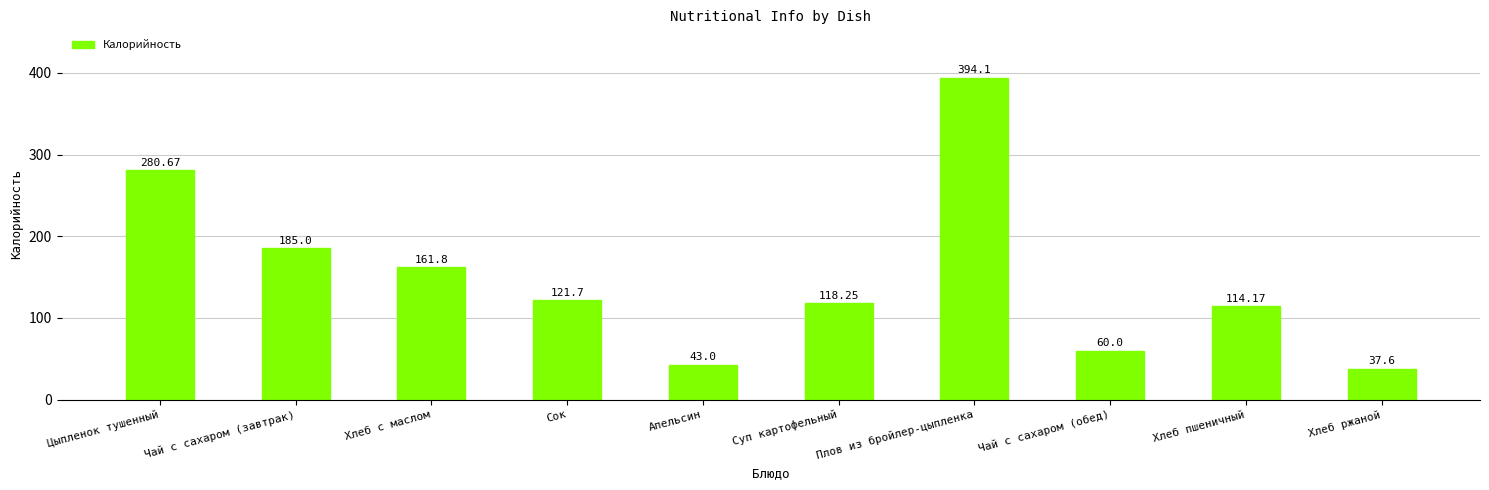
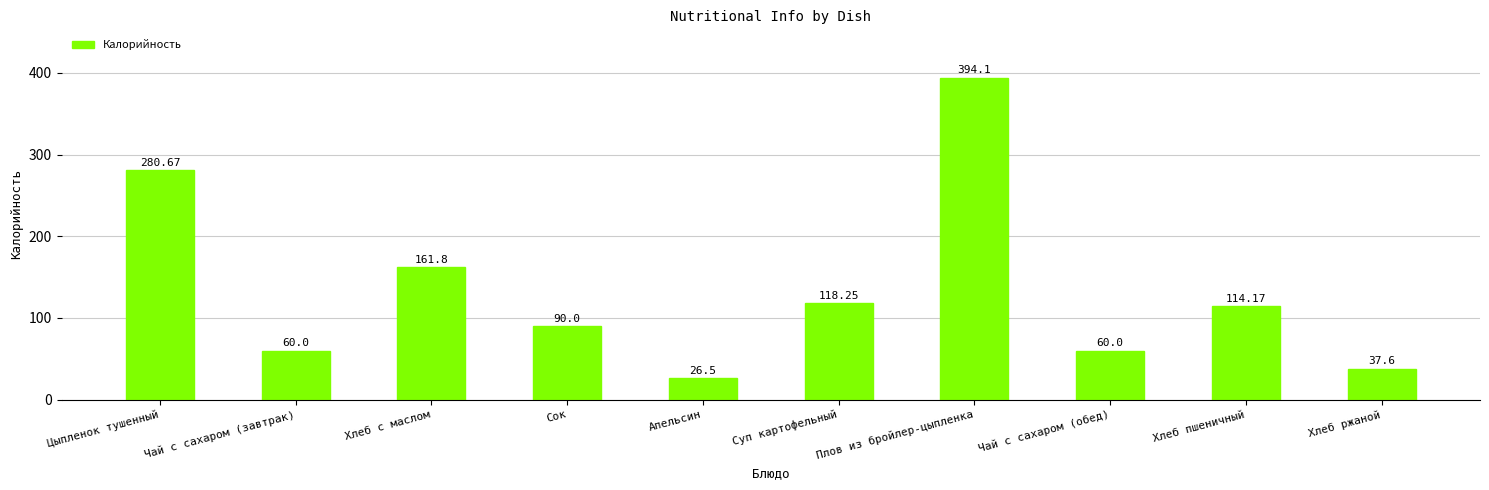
Чай с сахаром (завтрак): 185.0 -> 60.0
Сок: 121.7 -> 90.0
Апельсин: 43.0 -> 26.5
